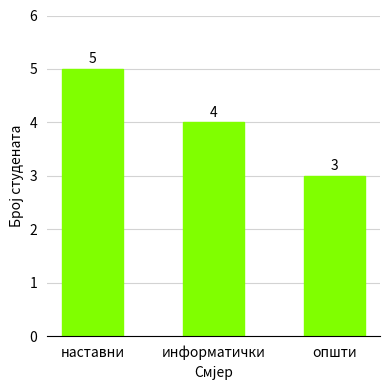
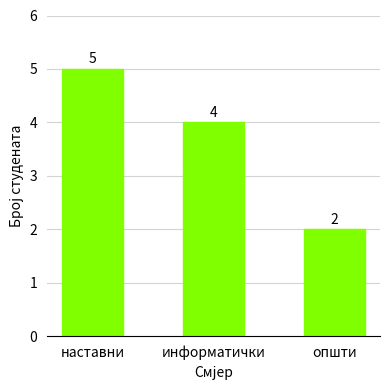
општи: 3 -> 2
